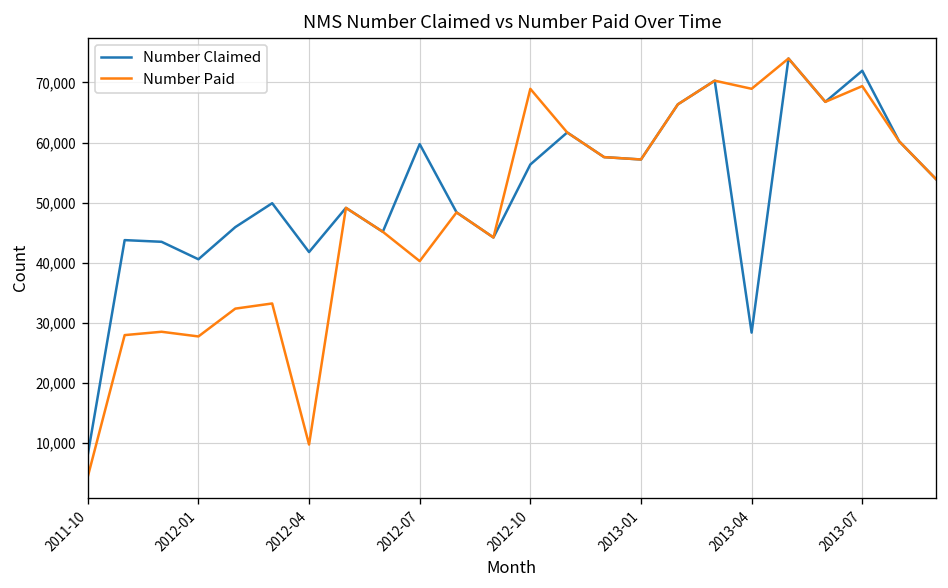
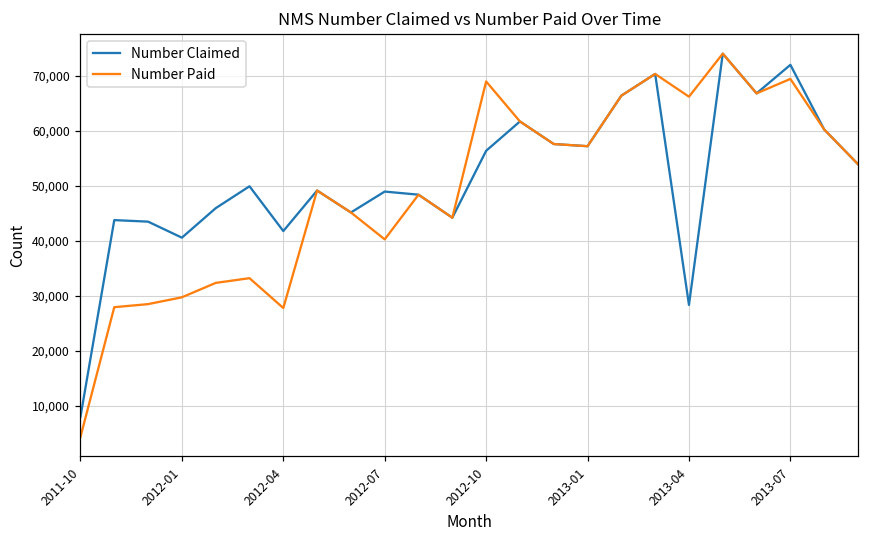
Number Paid, 2012-01: 28,000 -> 30,000
Number Paid, 2012-04: 10,000 -> 28,000
Number Claimed, 2012-07: 60,000 -> 49,000
Number Paid, 2013-04: 69,000 -> 66,000
